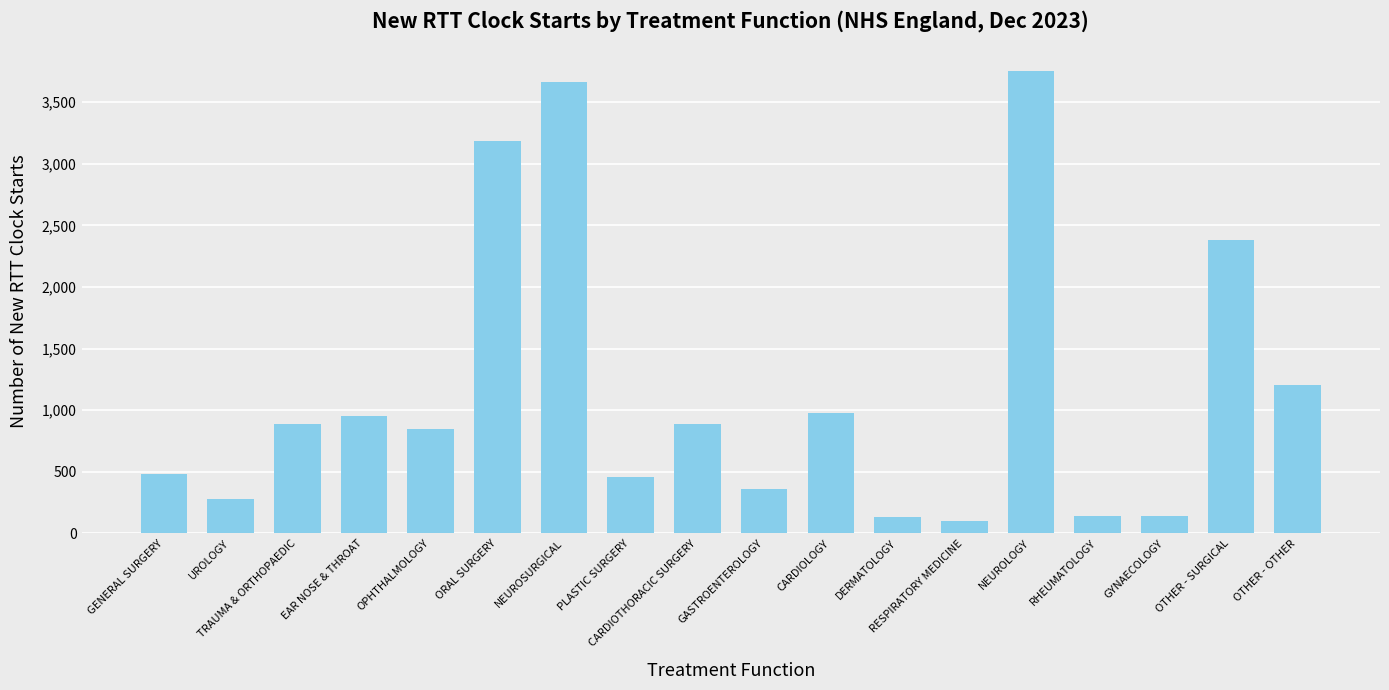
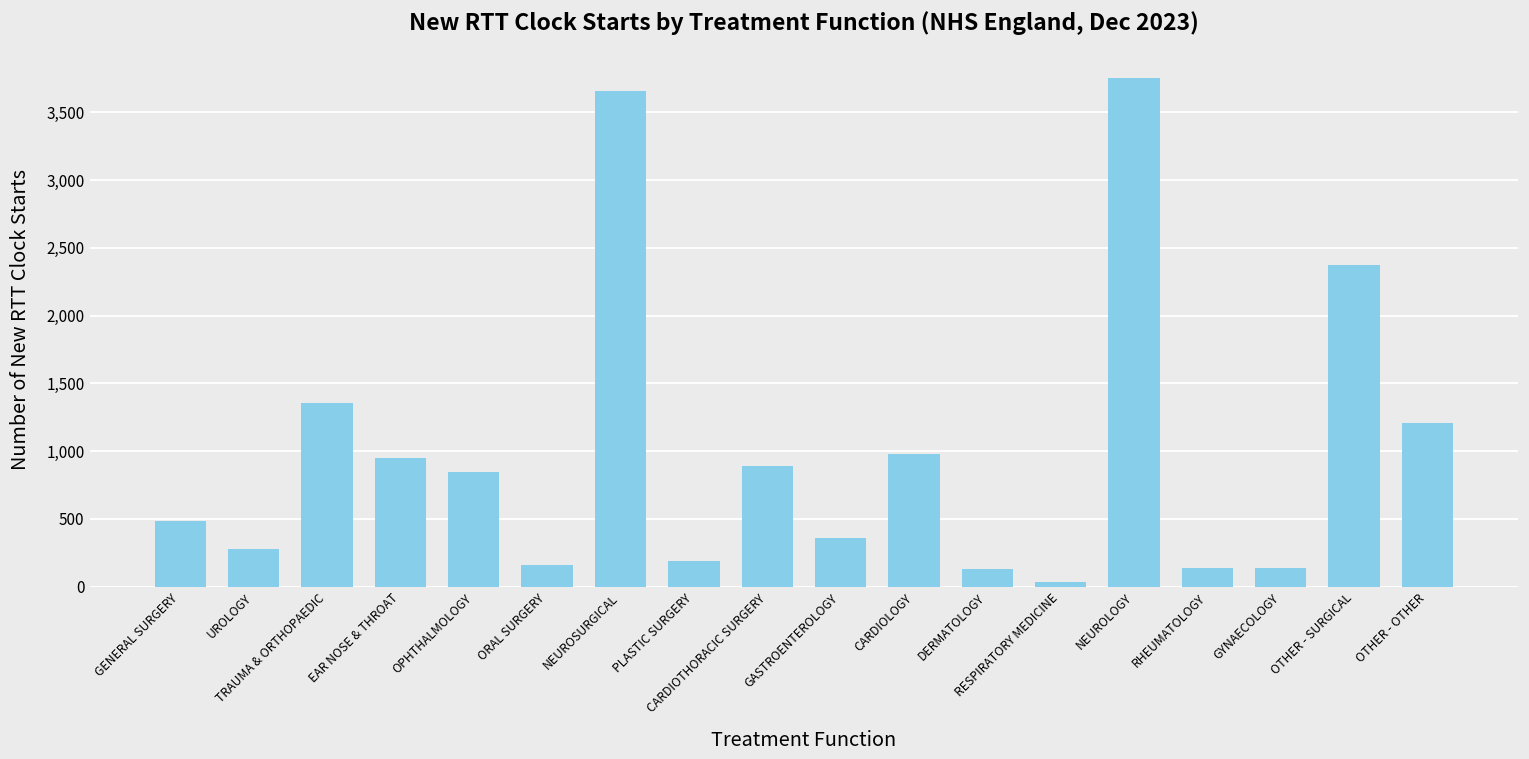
TRAUMA & ORTHOPAEDIC: 880 -> 1,360
ORAL SURGERY: 3,190 -> 160
PLASTIC SURGERY: 450 -> 190
RESPIRATORY MEDICINE: 100 -> 30
